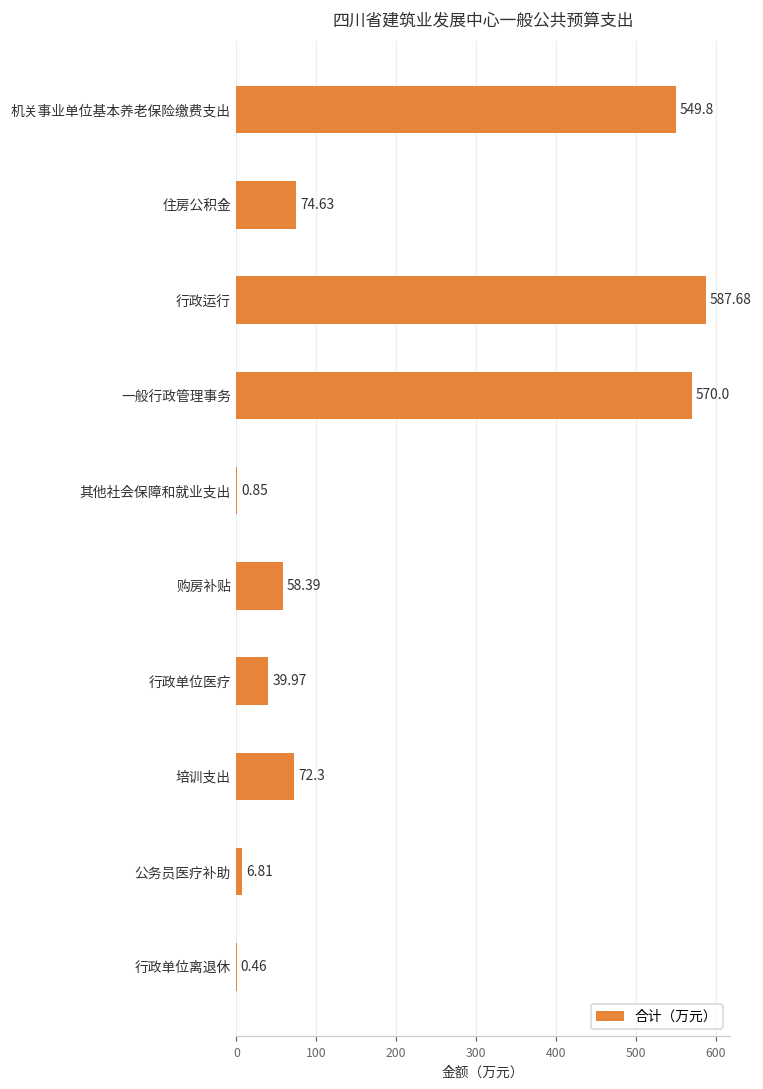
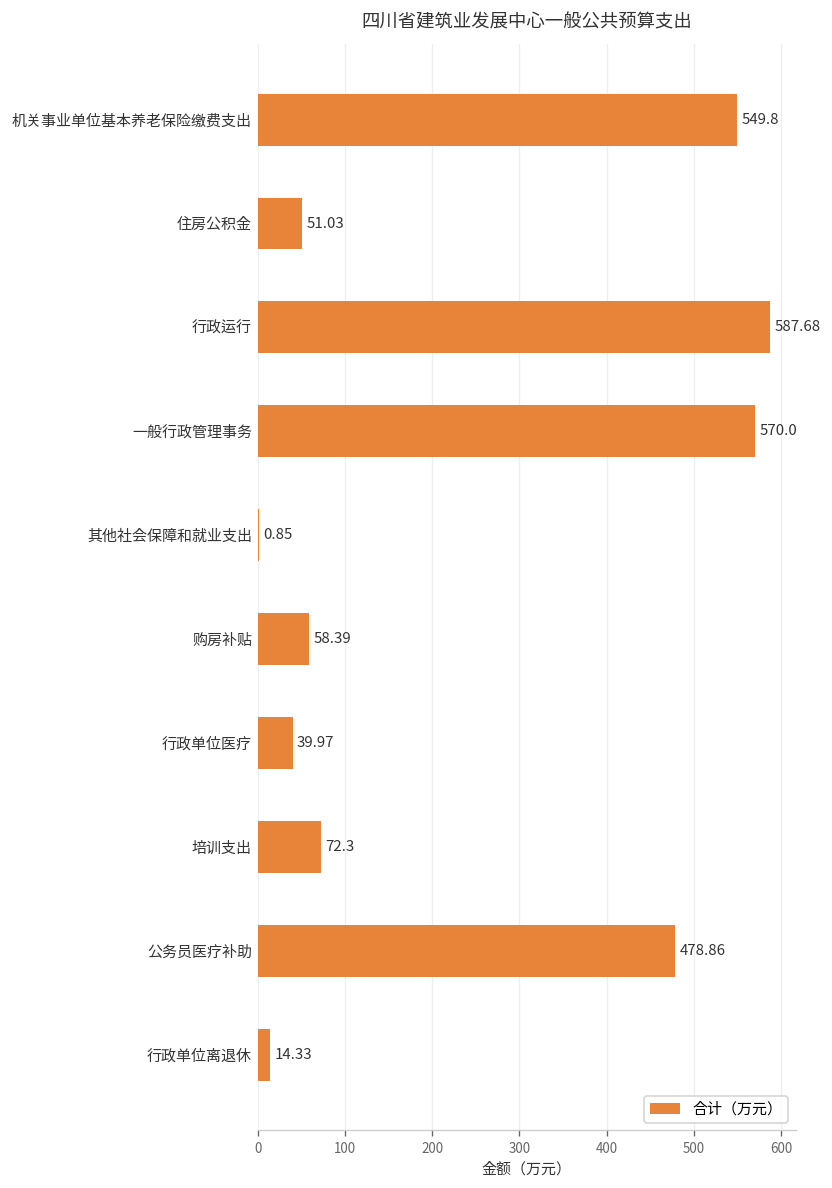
住房公积金: 74.63 -> 51.03
公务员医疗补助: 6.81 -> 478.86
行政单位离退休: 0.46 -> 14.33
